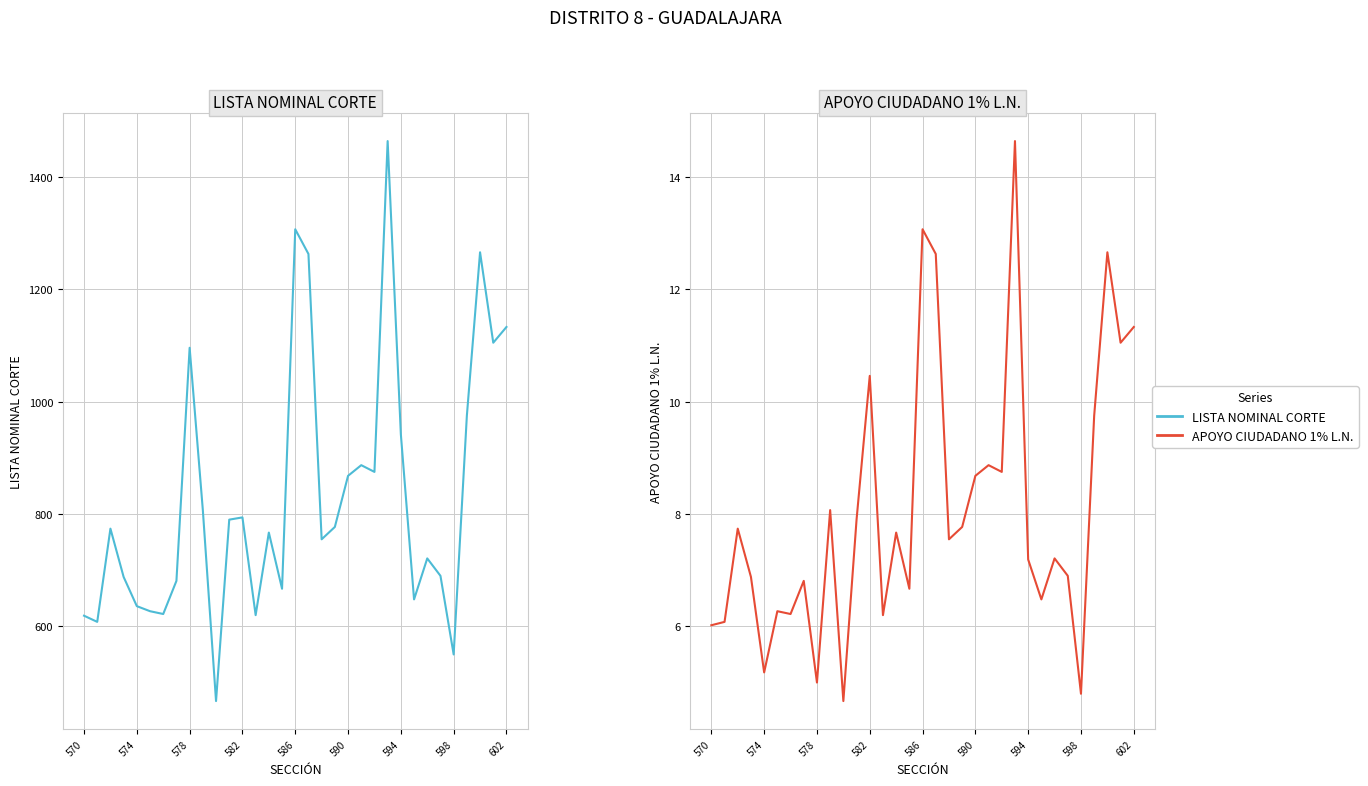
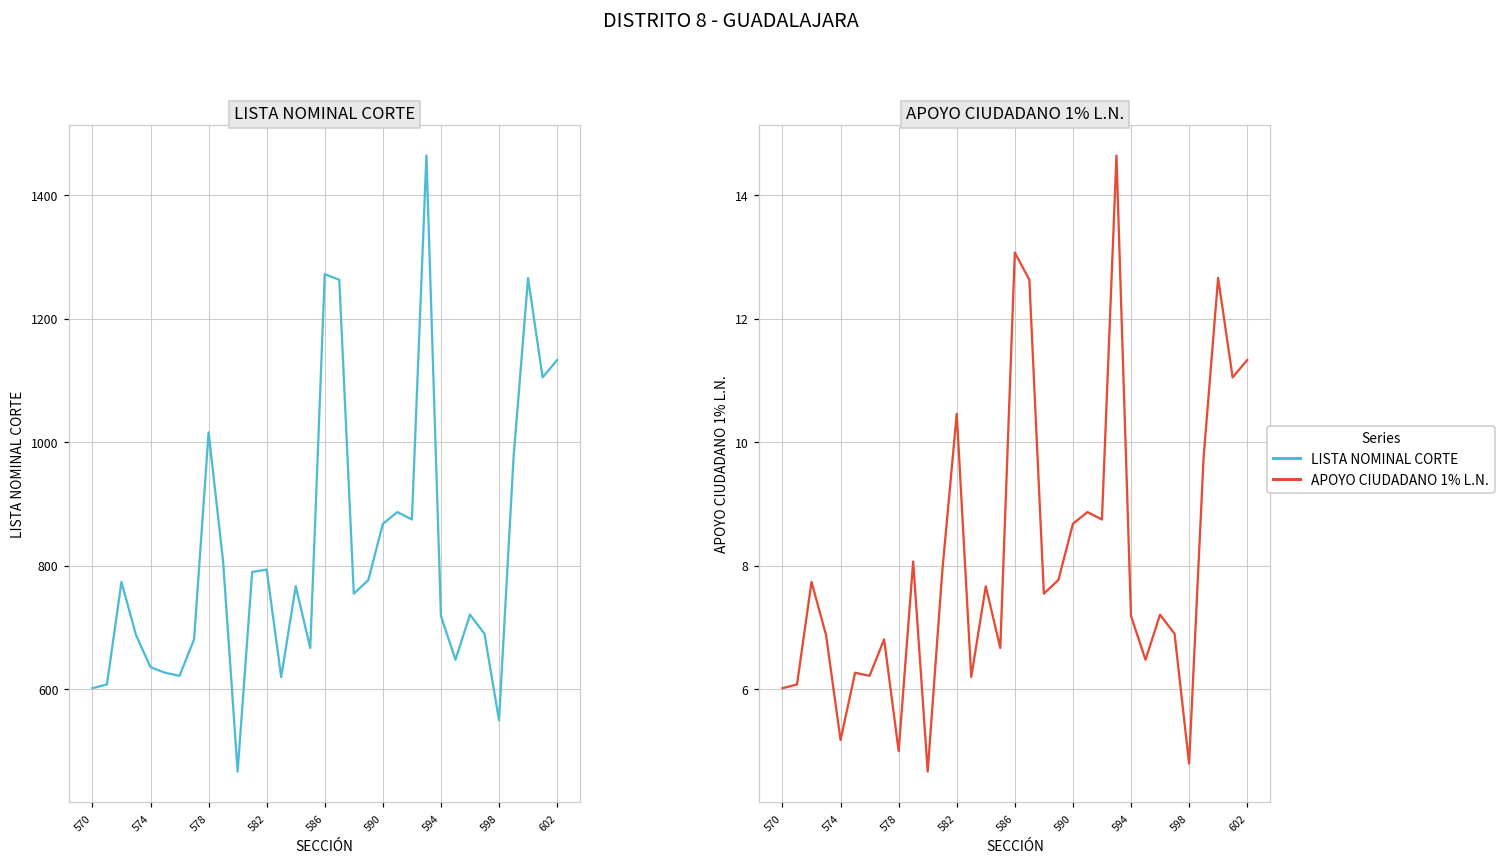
LISTA NOMINAL CORTE, 570: 620 -> 600
LISTA NOMINAL CORTE, 578: 1100 -> 1020
LISTA NOMINAL CORTE, 586: 1310 -> 1270
LISTA NOMINAL CORTE, 594: 940 -> 720
